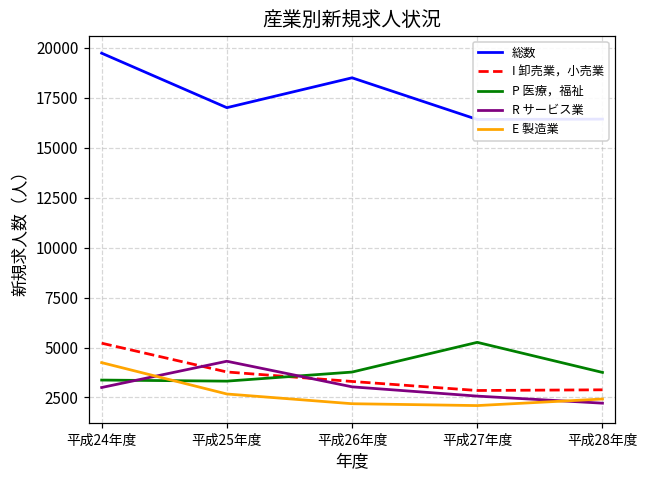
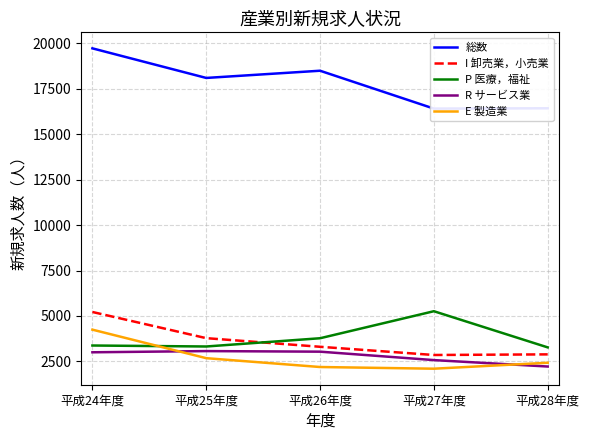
総数, 平成25年度: 17000 -> 18100
R サービス業, 平成25年度: 4300 -> 3100
P 医療，福祉, 平成28年度: 3800 -> 3300
